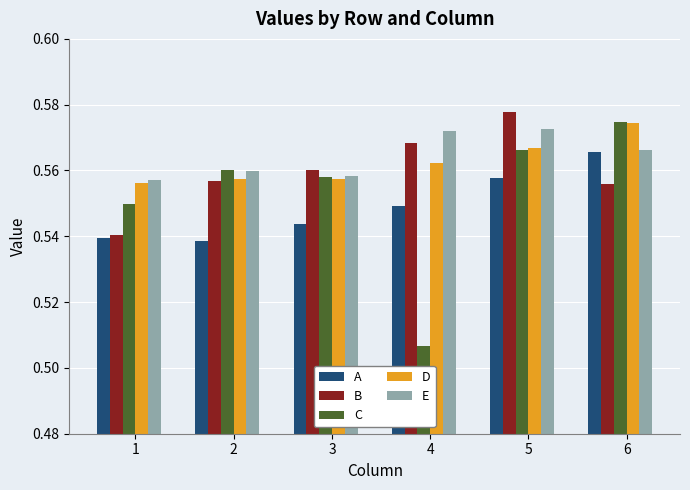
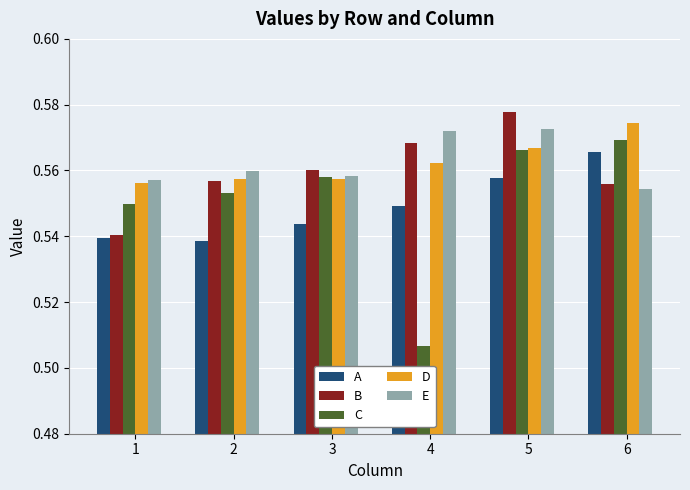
C, 2: 0.560 -> 0.553
C, 6: 0.575 -> 0.569
E, 6: 0.566 -> 0.555
